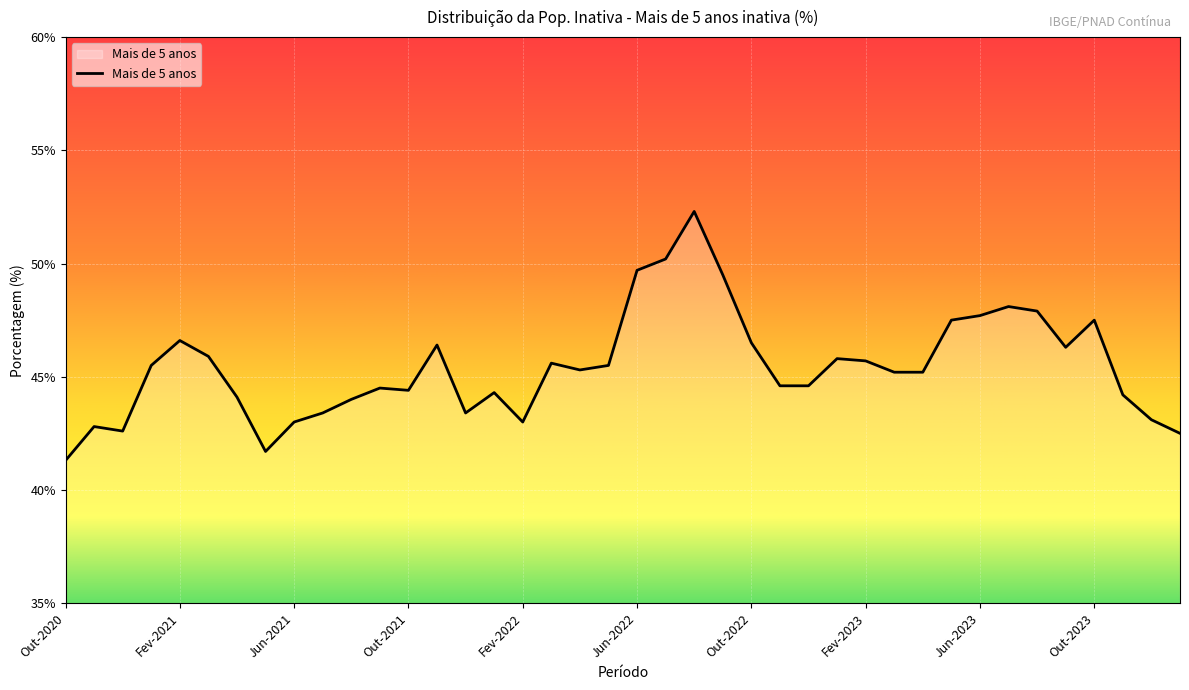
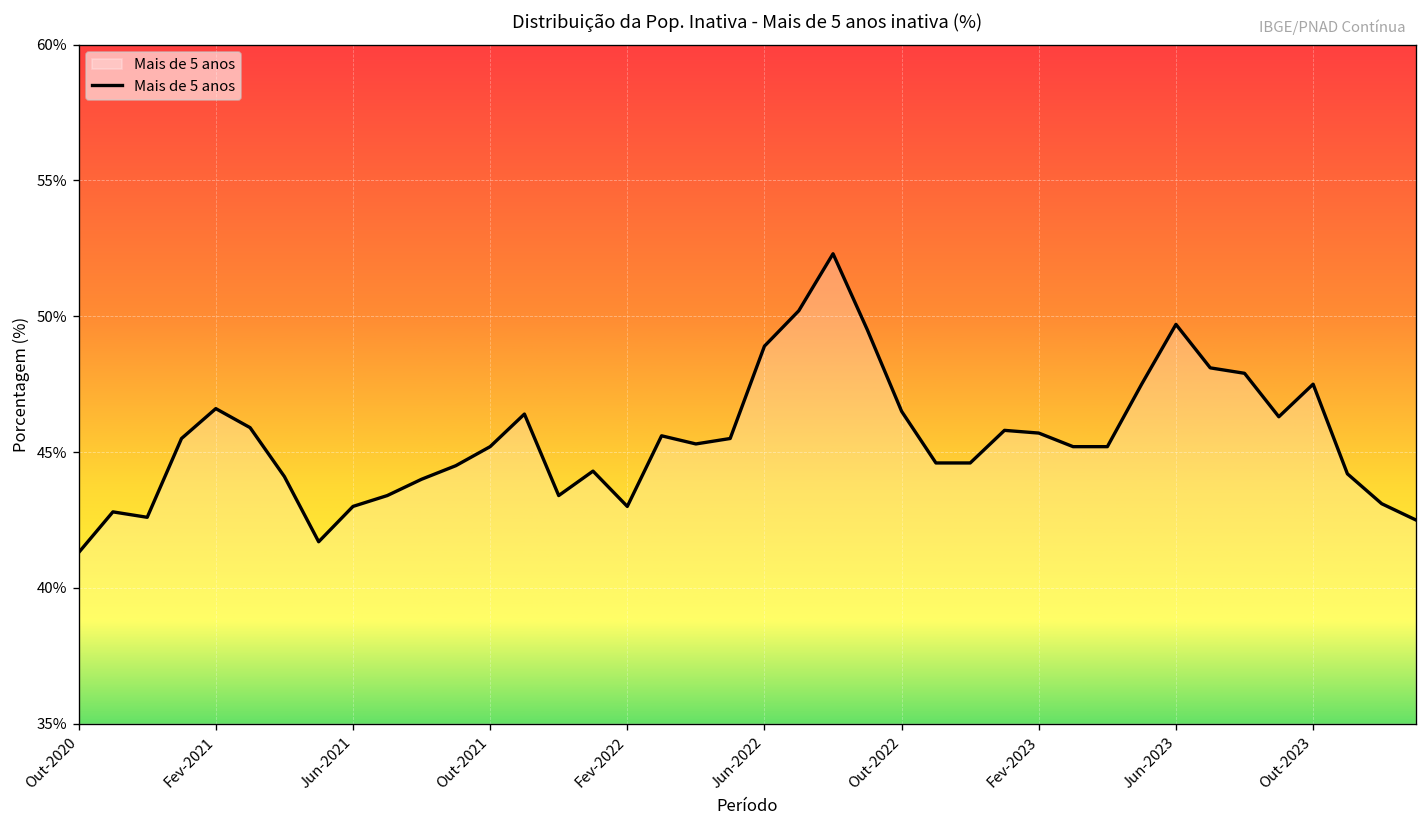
Out-2021: 44.4% -> 45.2%
Jun-2022: 49.7% -> 48.9%
Jun-2023: 47.7% -> 49.7%
